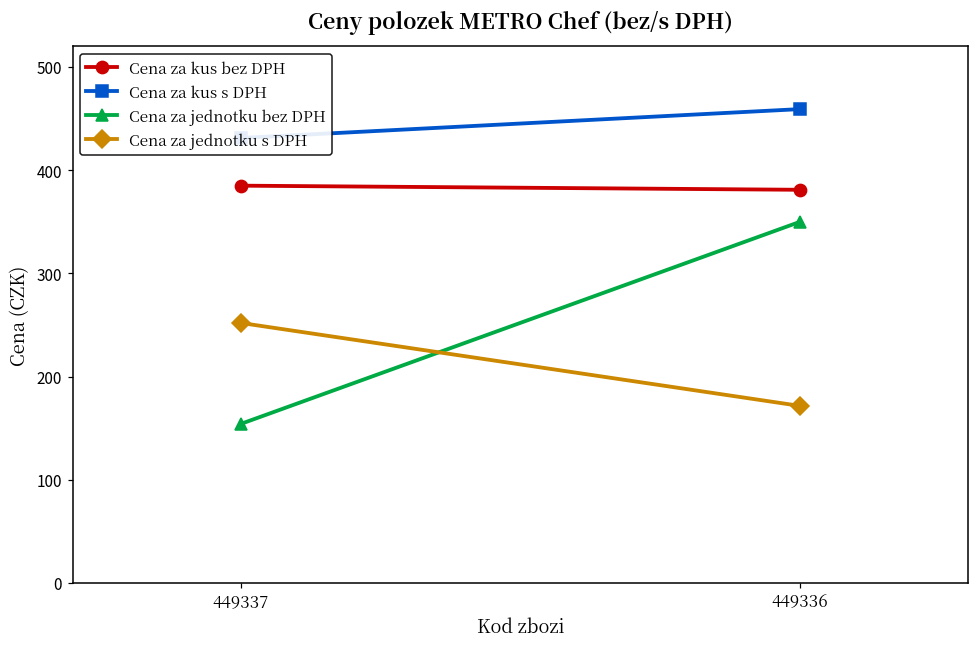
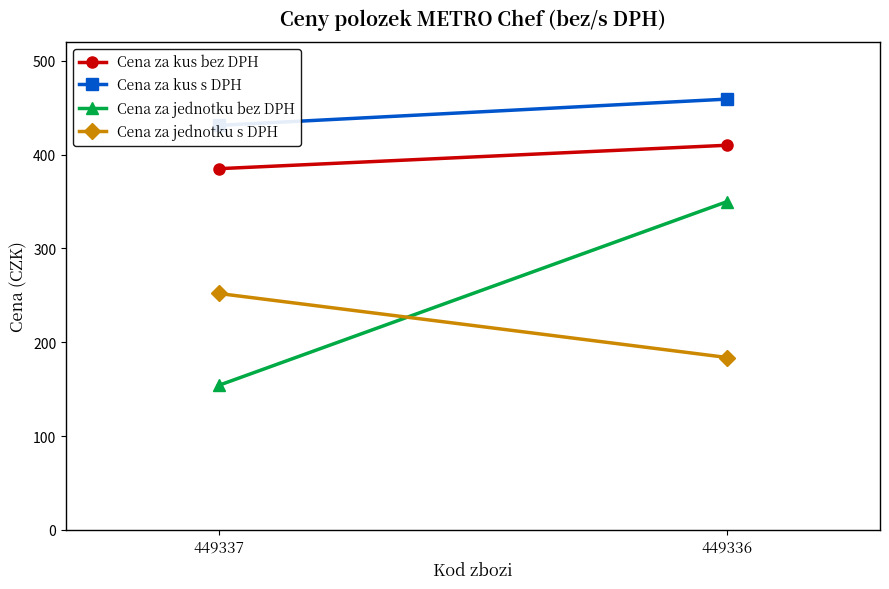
Cena za kus bez DPH, 449336: 380 -> 410
Cena za jednotku s DPH, 449336: 170 -> 180
